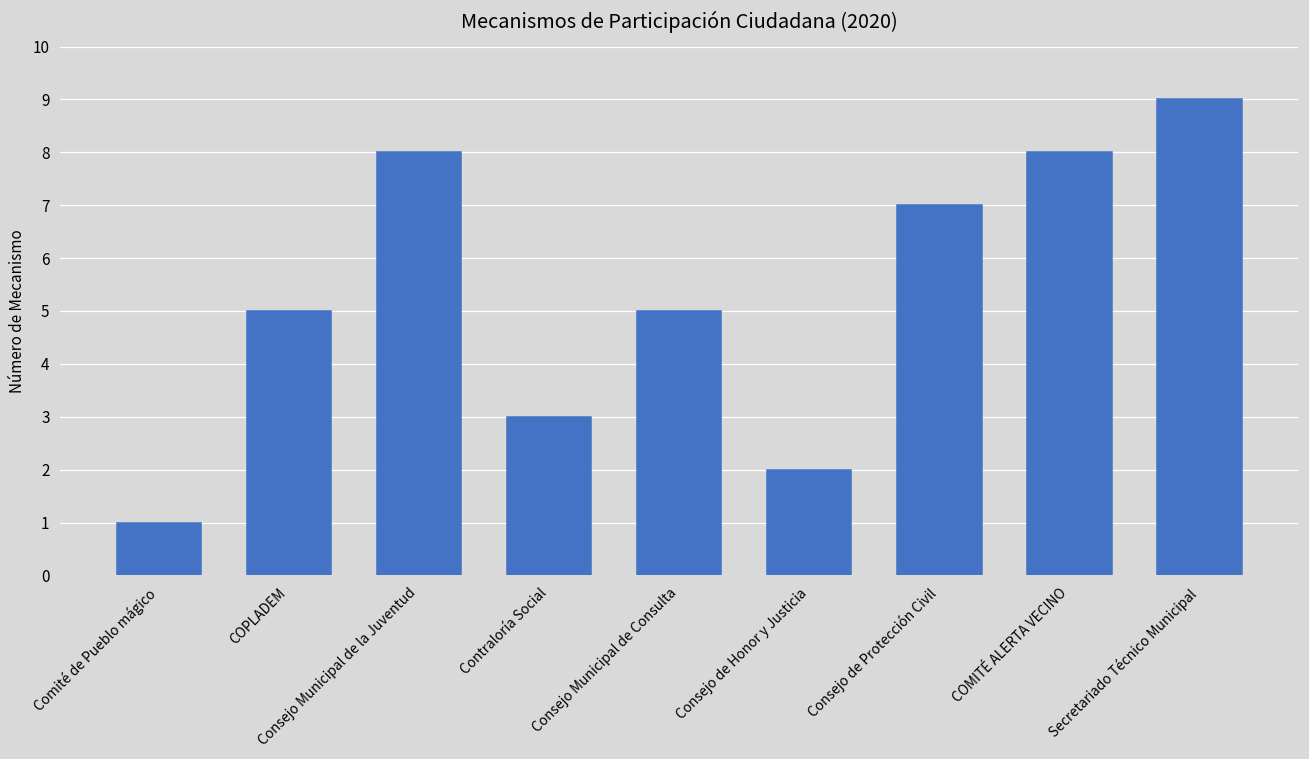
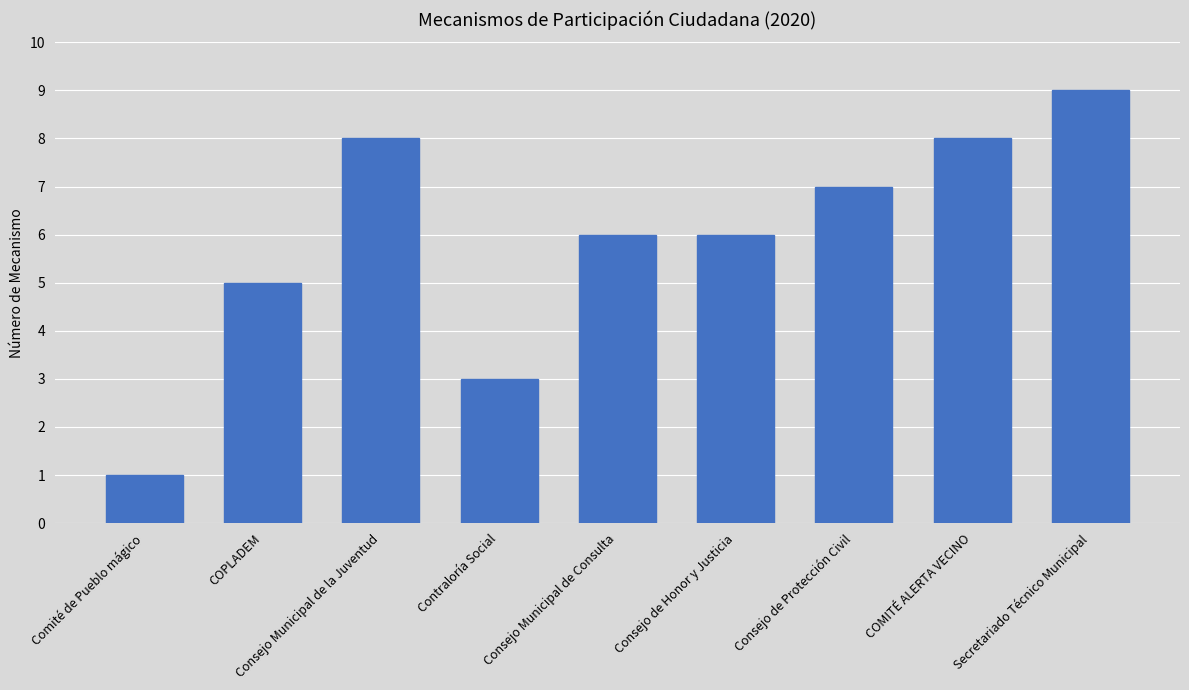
Consejo Municipal de Consulta: 5 -> 6
Consejo de Honor y Justicia: 2 -> 6
